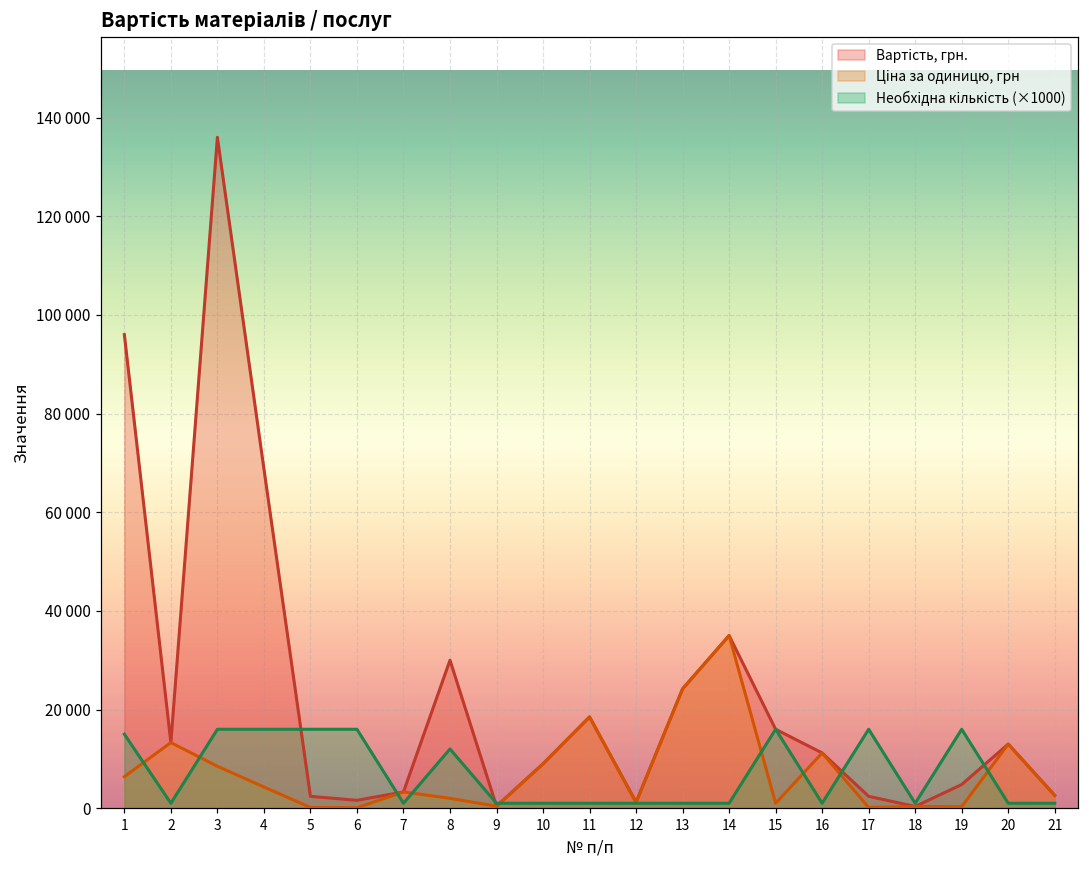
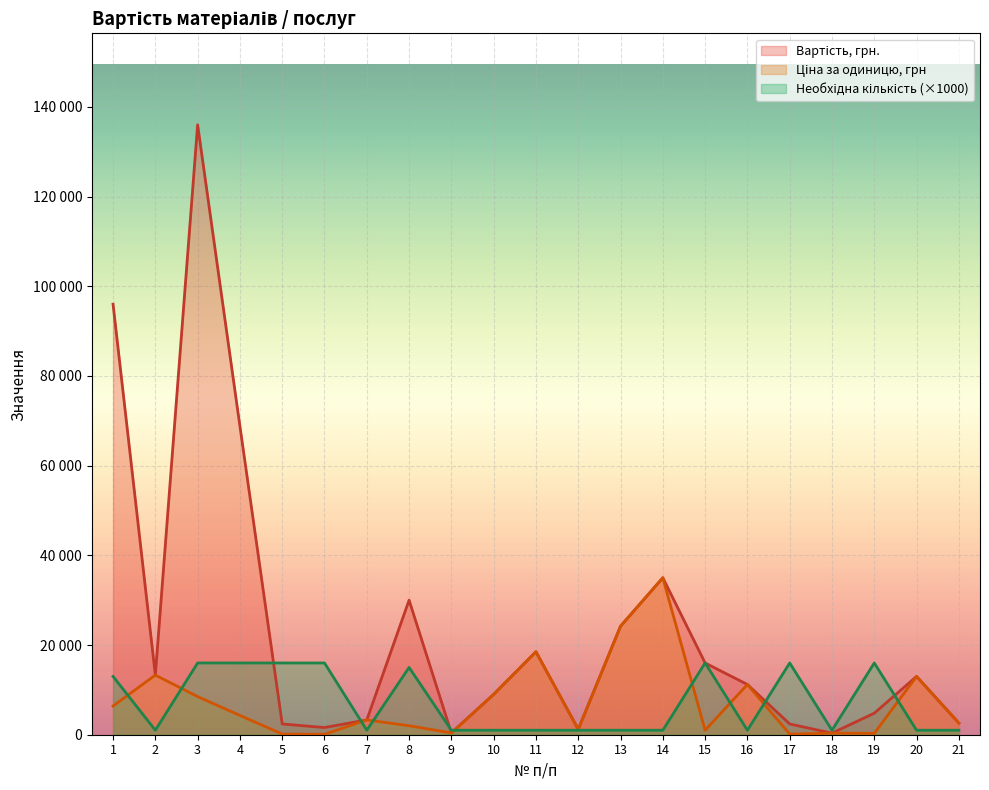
Необхідна кількість (×1000), 1: 15000 -> 13000
Необхідна кількість (×1000), 8: 12000 -> 15000
